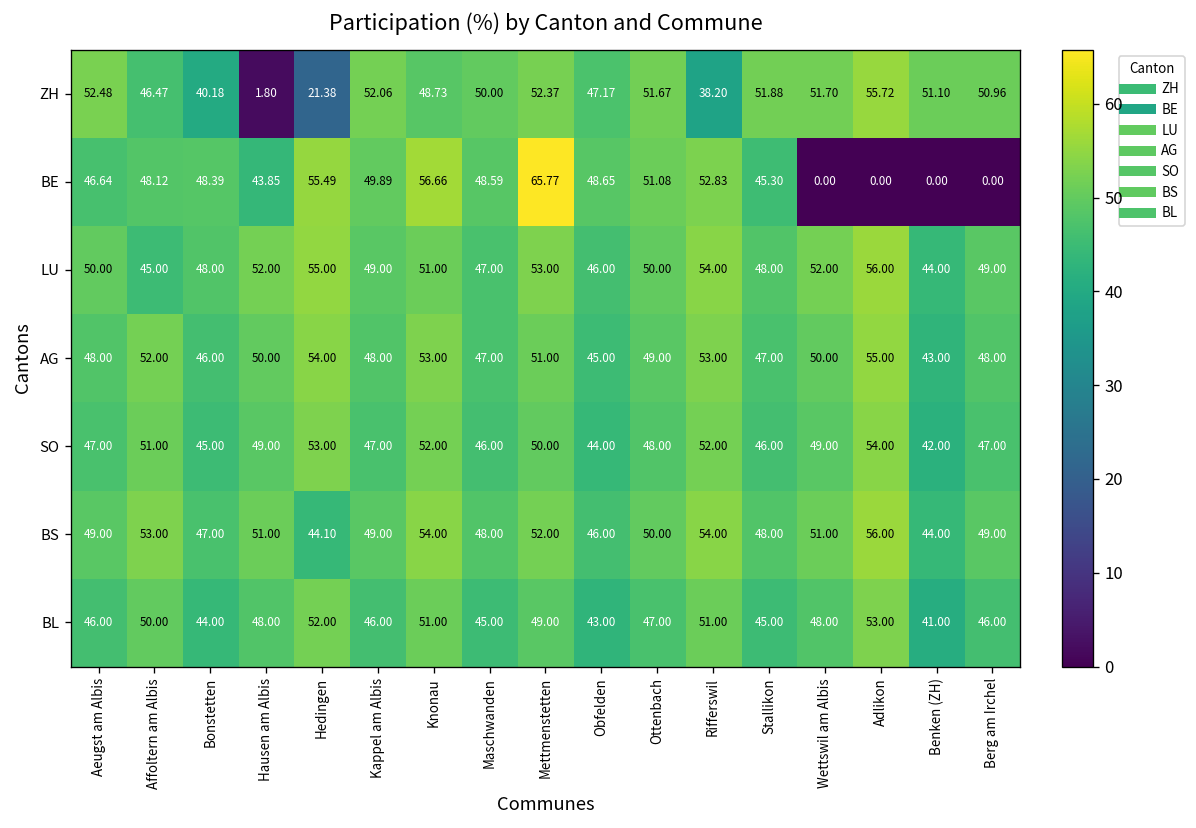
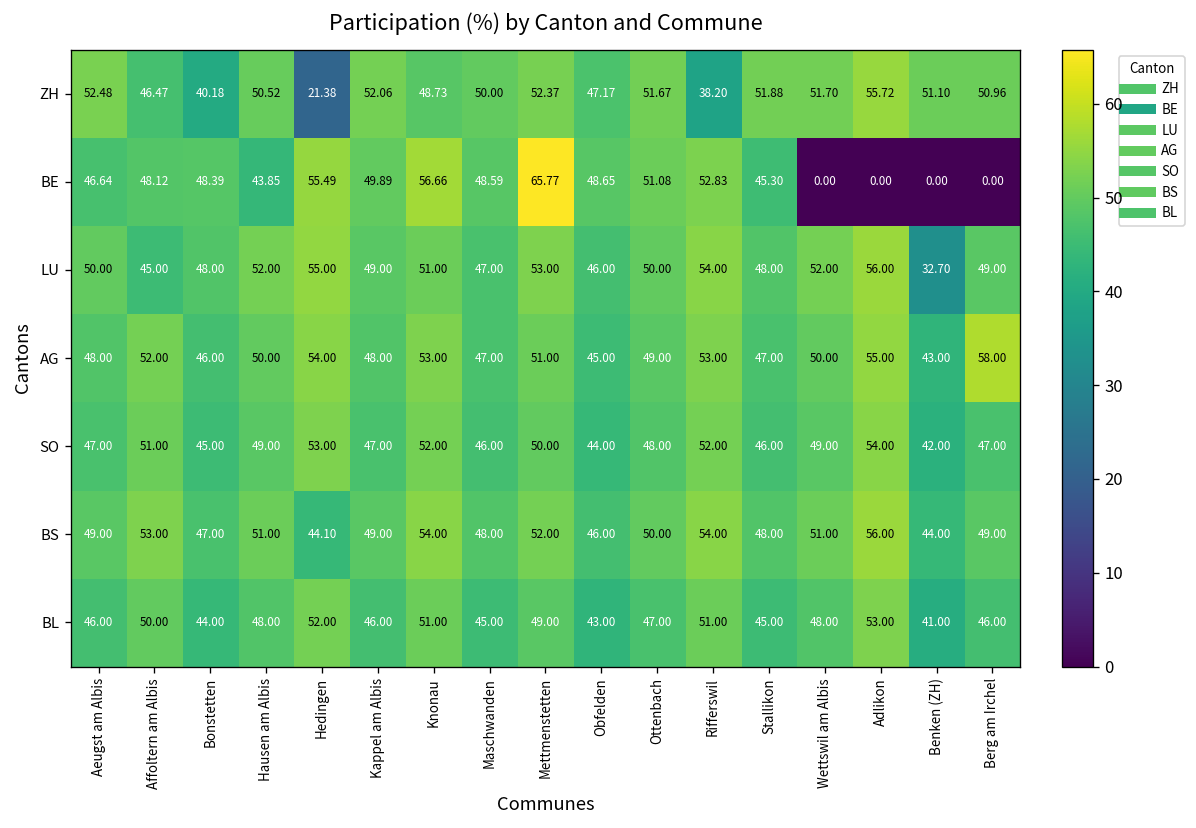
ZH, Hausen am Albis: 1.80 -> 50.52
LU, Benken (ZH): 44.00 -> 32.70
AG, Berg am Irchel: 48.00 -> 58.00
